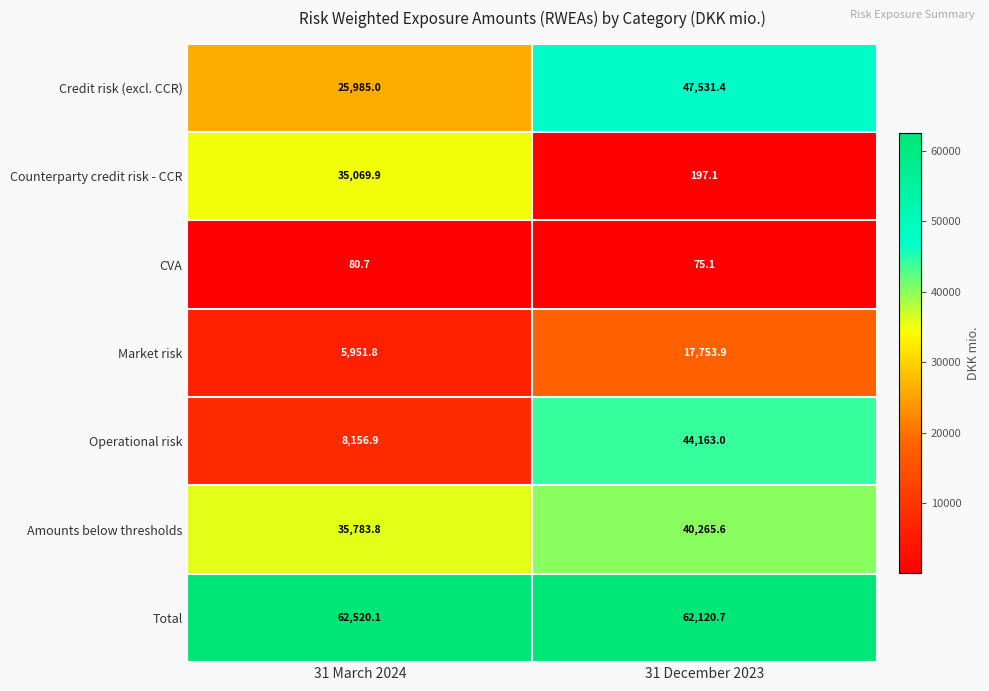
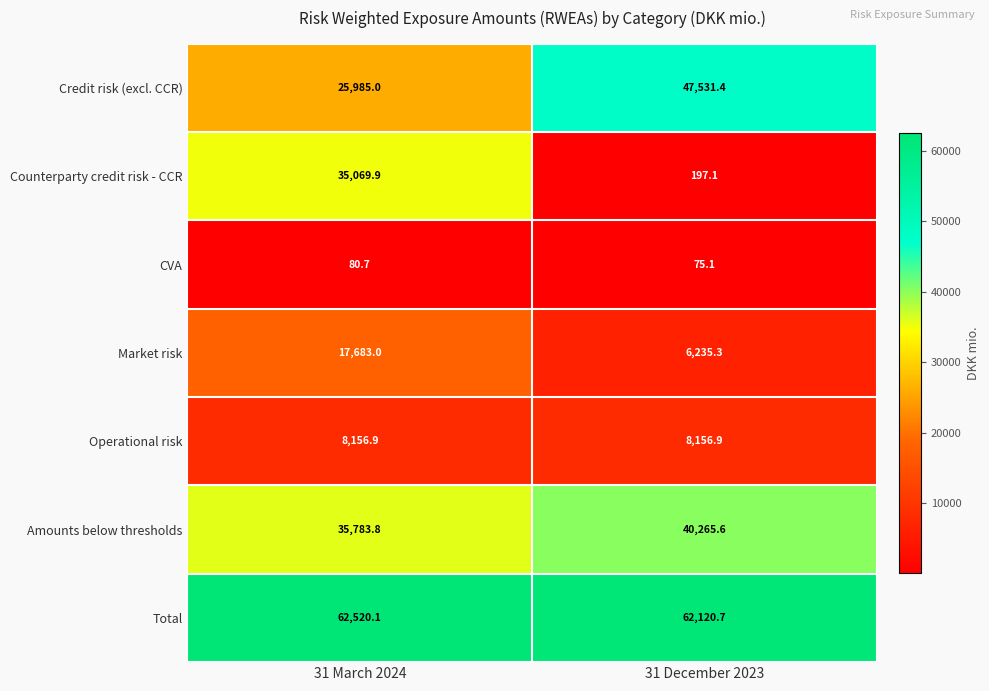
Market risk, 31 March 2024: 5,951.8 -> 17,683.0
Market risk, 31 December 2023: 17,753.9 -> 6,235.3
Operational risk, 31 December 2023: 44,163.0 -> 8,156.9
